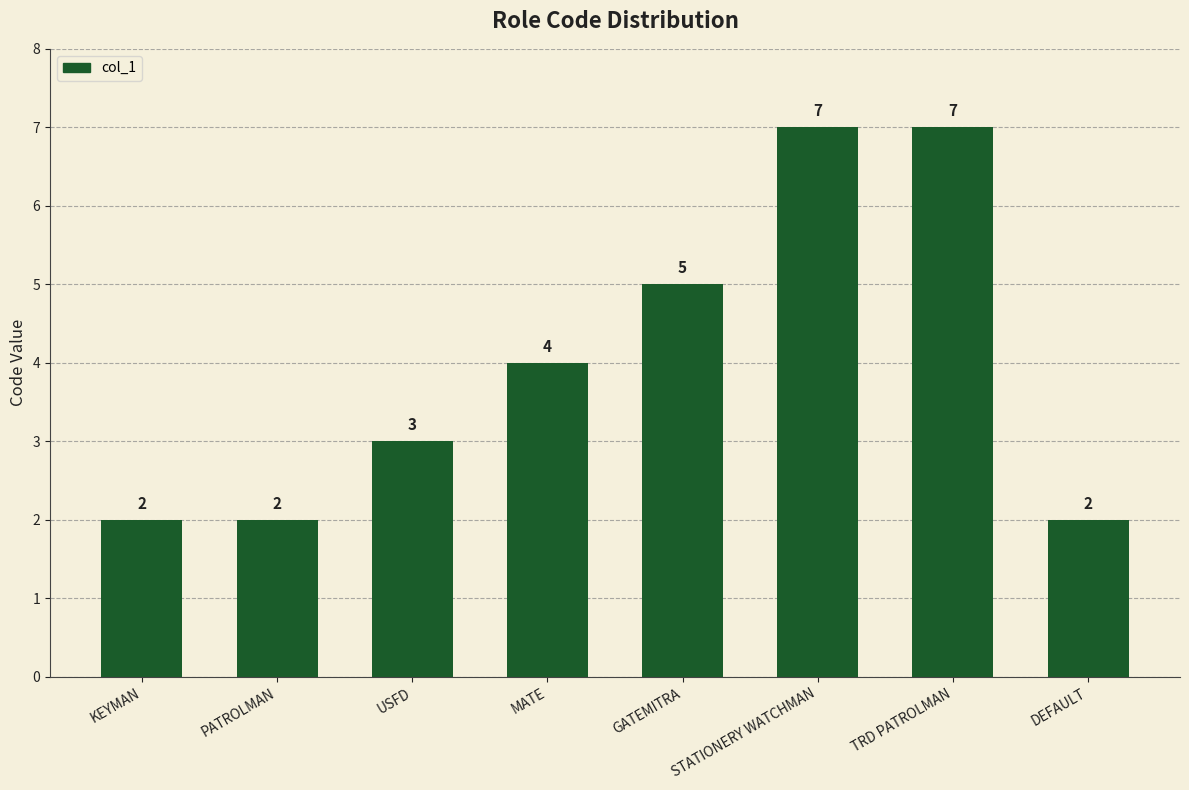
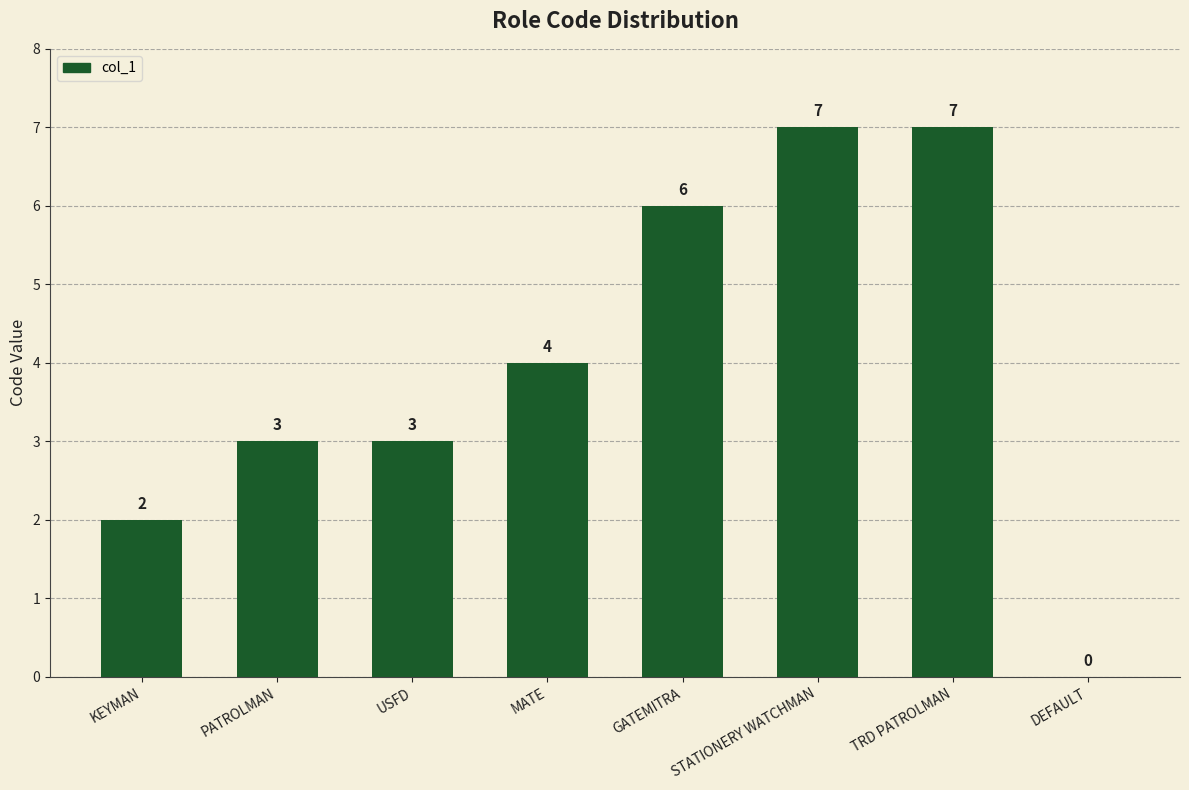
PATROLMAN: 2 -> 3
GATEMITRA: 5 -> 6
DEFAULT: 2 -> 0
